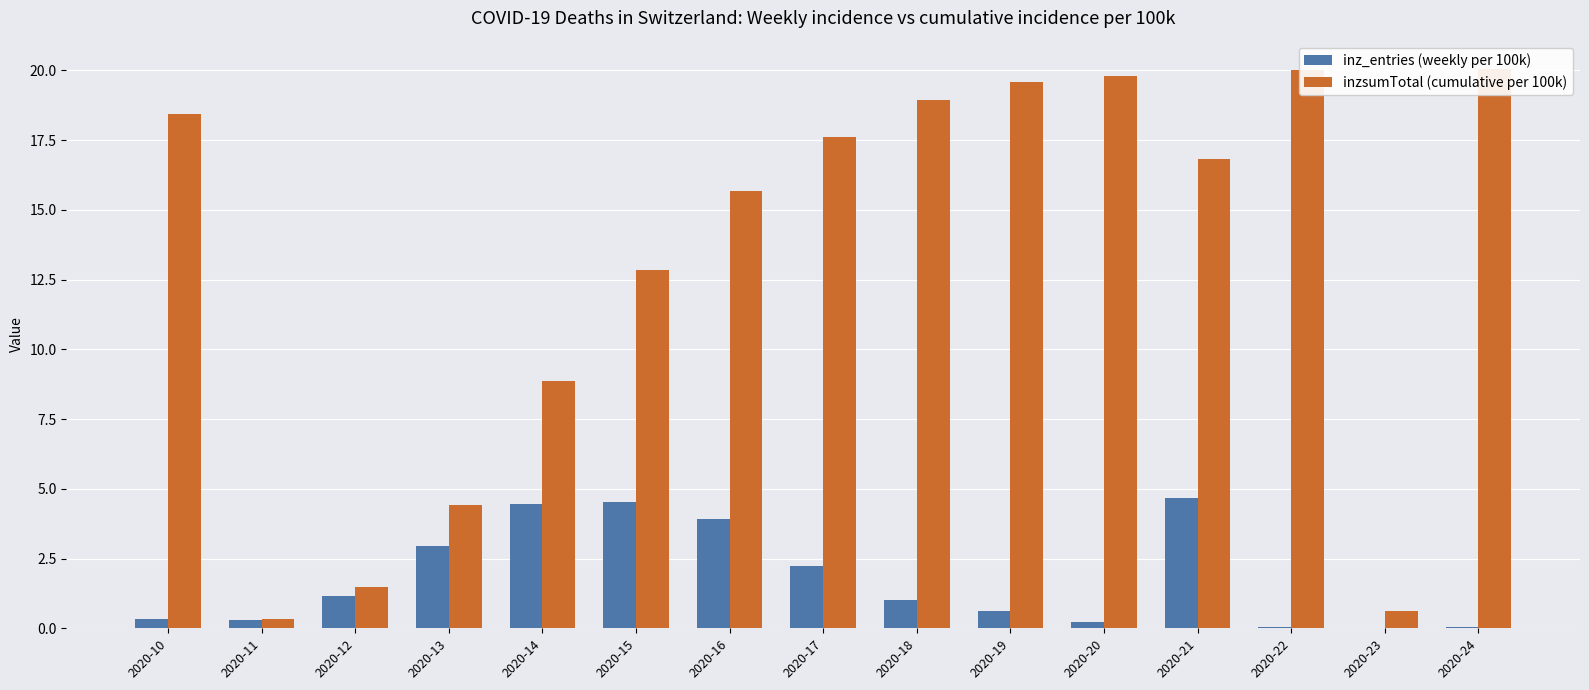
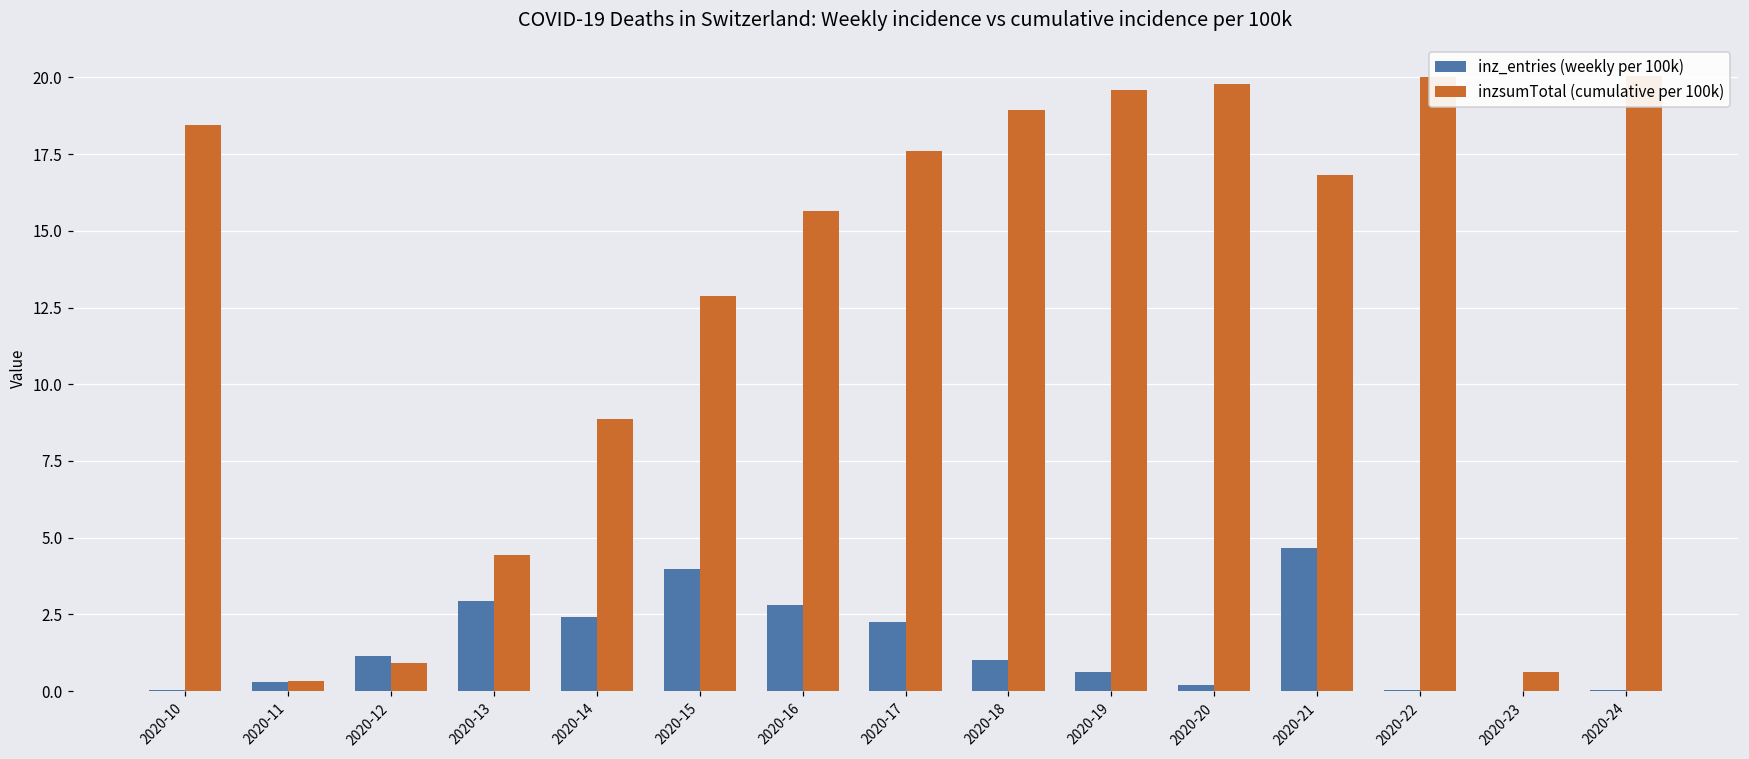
inz_entries (weekly per 100k), 2020-10: 0.4 -> 0.0
inzsumTotal (cumulative per 100k), 2020-12: 1.5 -> 0.9
inz_entries (weekly per 100k), 2020-14: 4.5 -> 2.4
inz_entries (weekly per 100k), 2020-15: 4.5 -> 4.0
inz_entries (weekly per 100k), 2020-16: 3.9 -> 2.8
